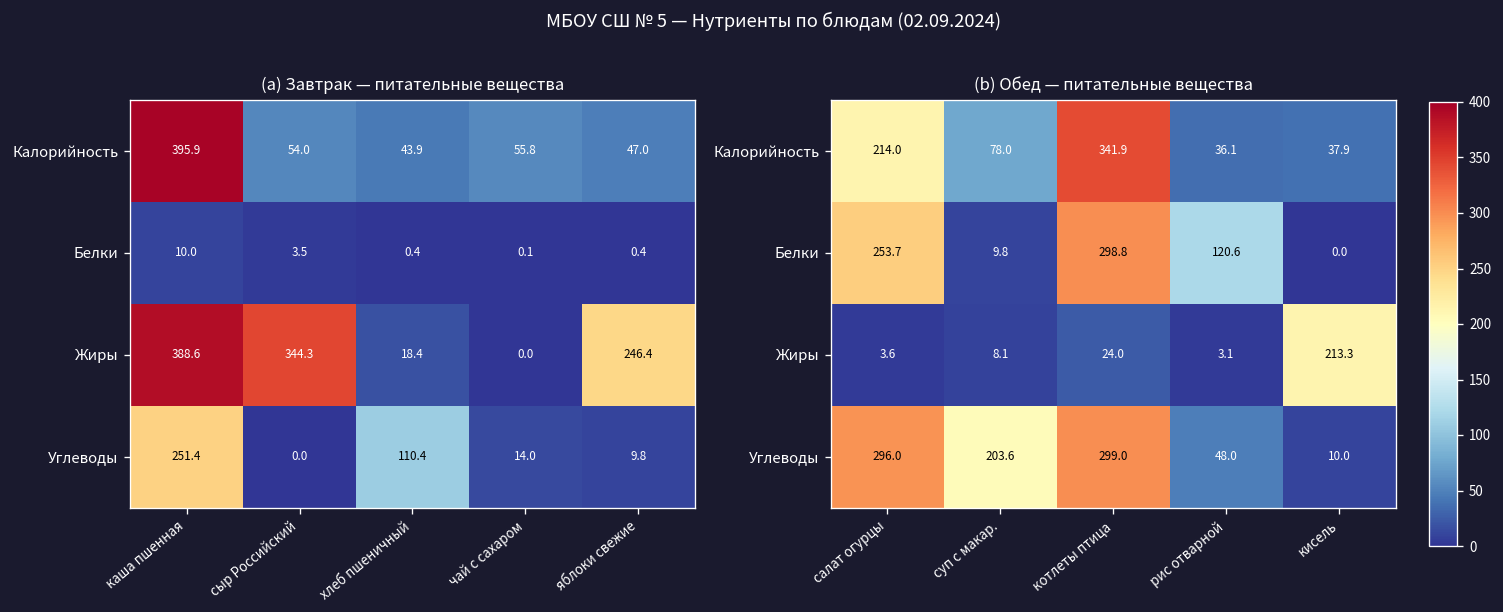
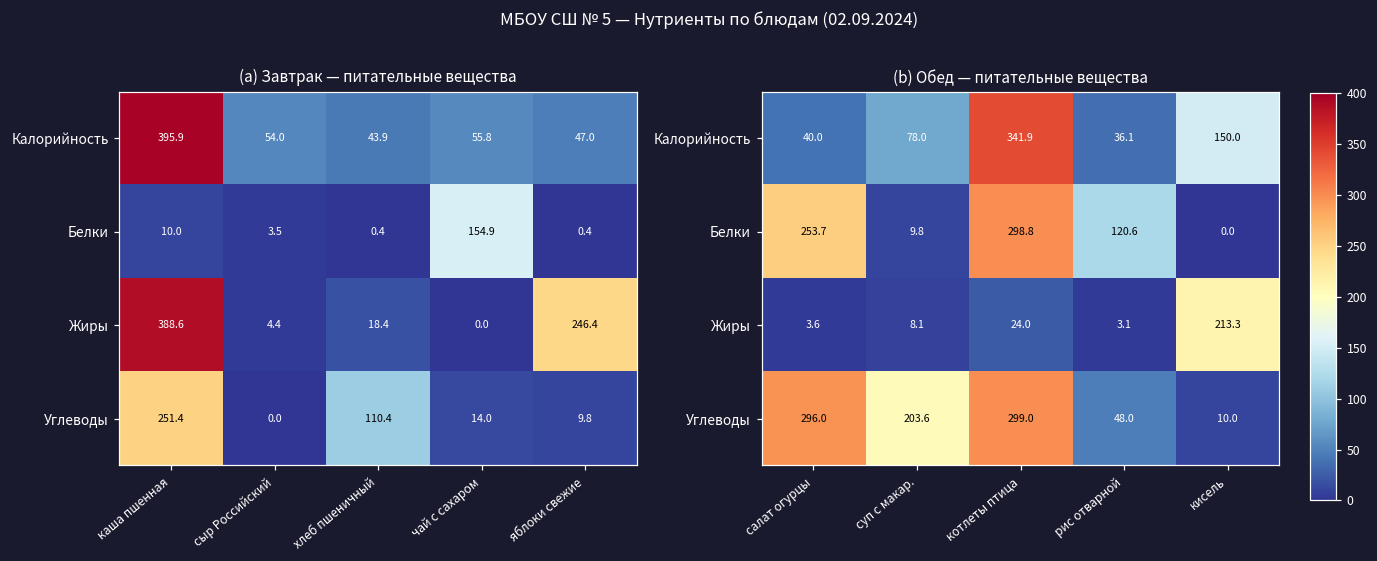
(a) Завтрак — питательные вещества, Белки, чай с сахаром: 0.1 -> 154.9
(a) Завтрак — питательные вещества, Жиры, сыр Российский: 344.3 -> 4.4
(b) Обед — питательные вещества, Калорийность, салат огурцы: 214.0 -> 40.0
(b) Обед — питательные вещества, Калорийность, кисель: 37.9 -> 150.0
